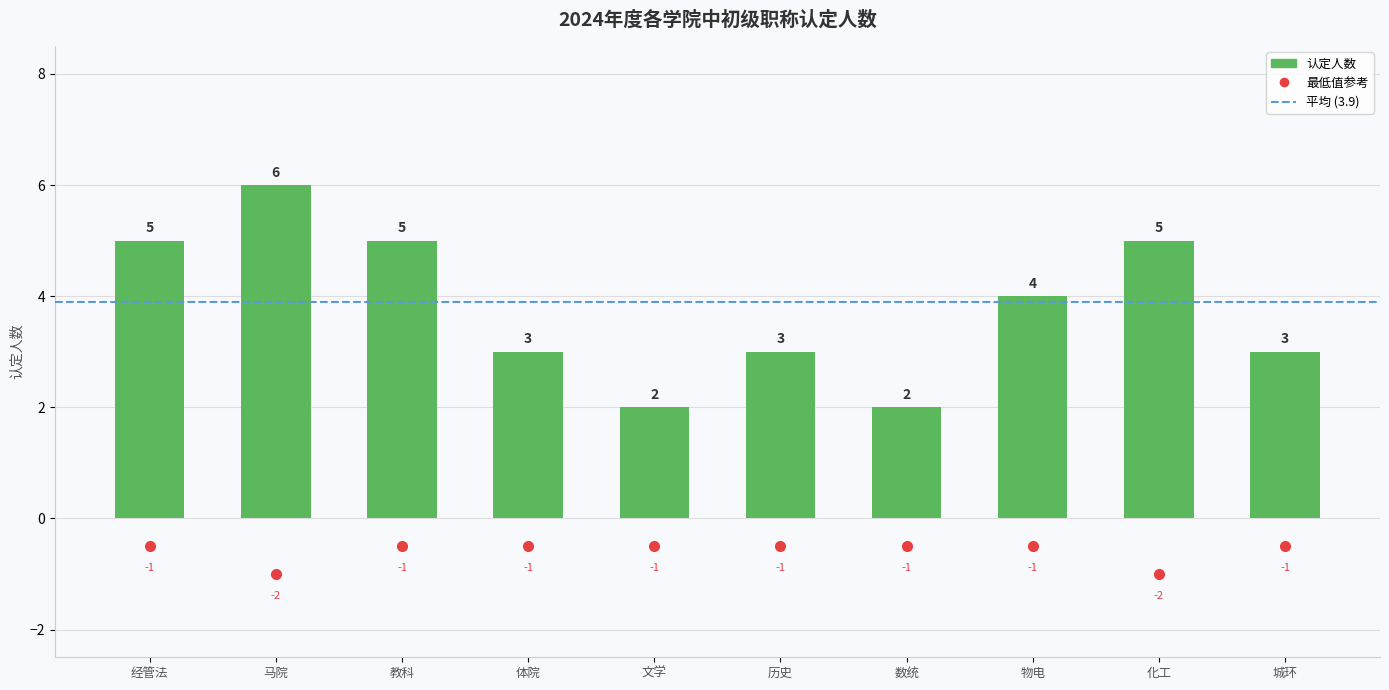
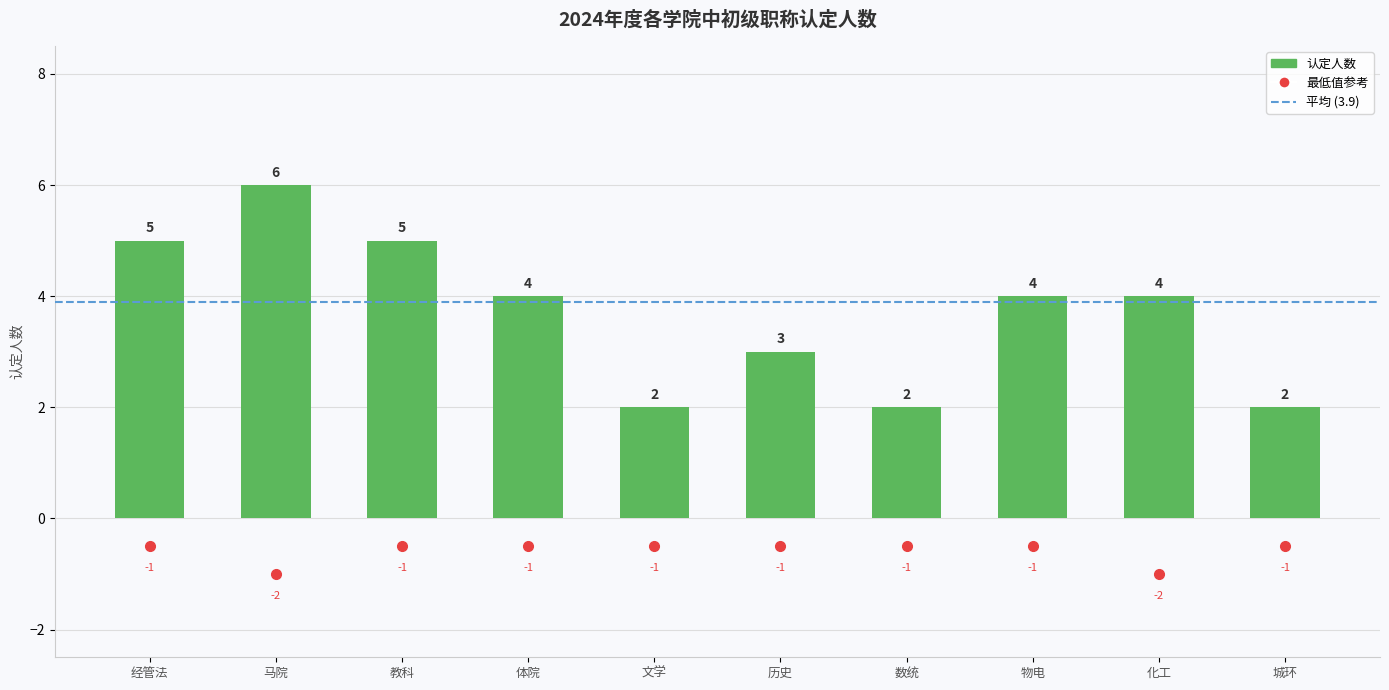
认定人数, 体院: 3 -> 4
认定人数, 化工: 5 -> 4
认定人数, 城环: 3 -> 2
